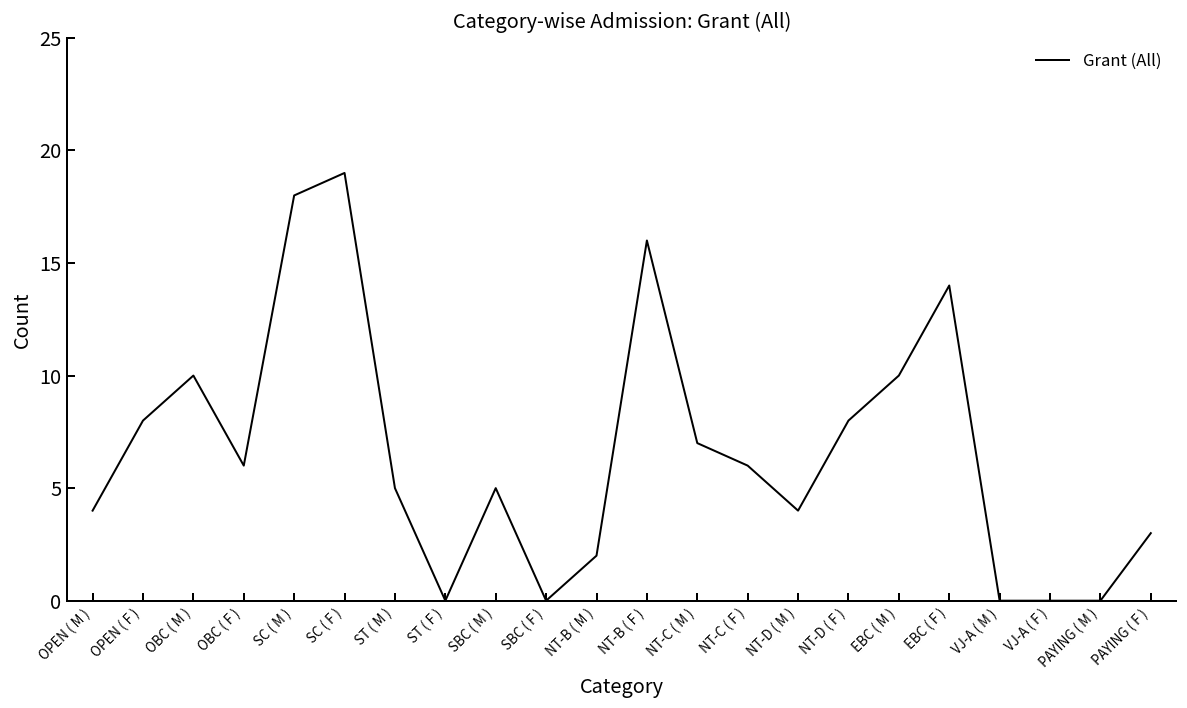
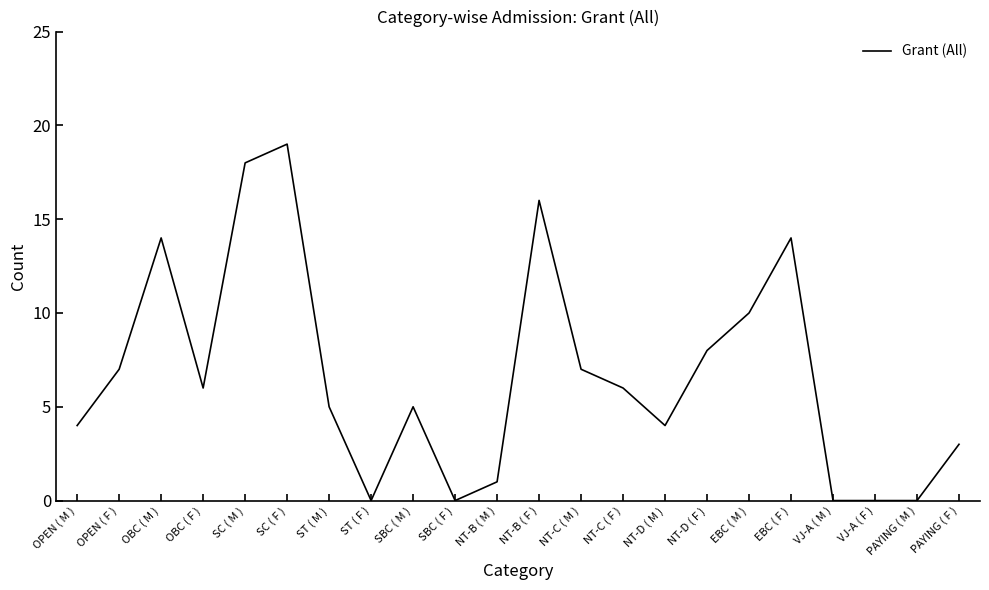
OPEN ( F ): 8 -> 7
OBC ( M ): 10 -> 14
NT-B ( M ): 2 -> 1
